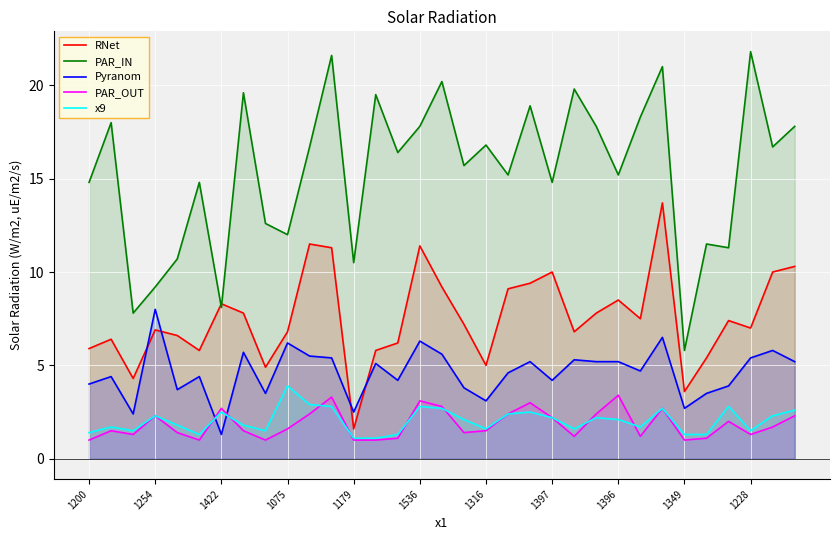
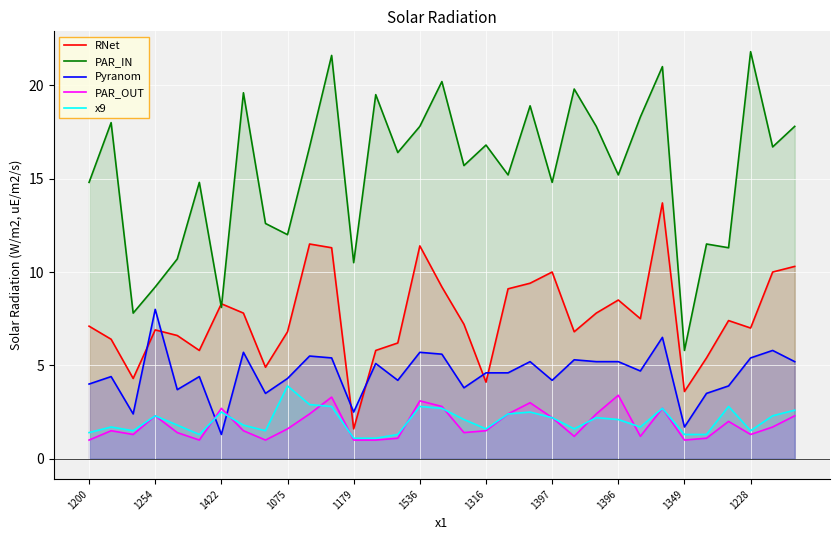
RNet, 1200: 5.9 -> 7.1
Pyranom, 1075: 6.2 -> 4.3
Pyranom, 1536: 6.3 -> 5.7
RNet, 1316: 5.0 -> 4.1
Pyranom, 1316: 3.1 -> 4.6
Pyranom, 1349: 2.7 -> 1.7
